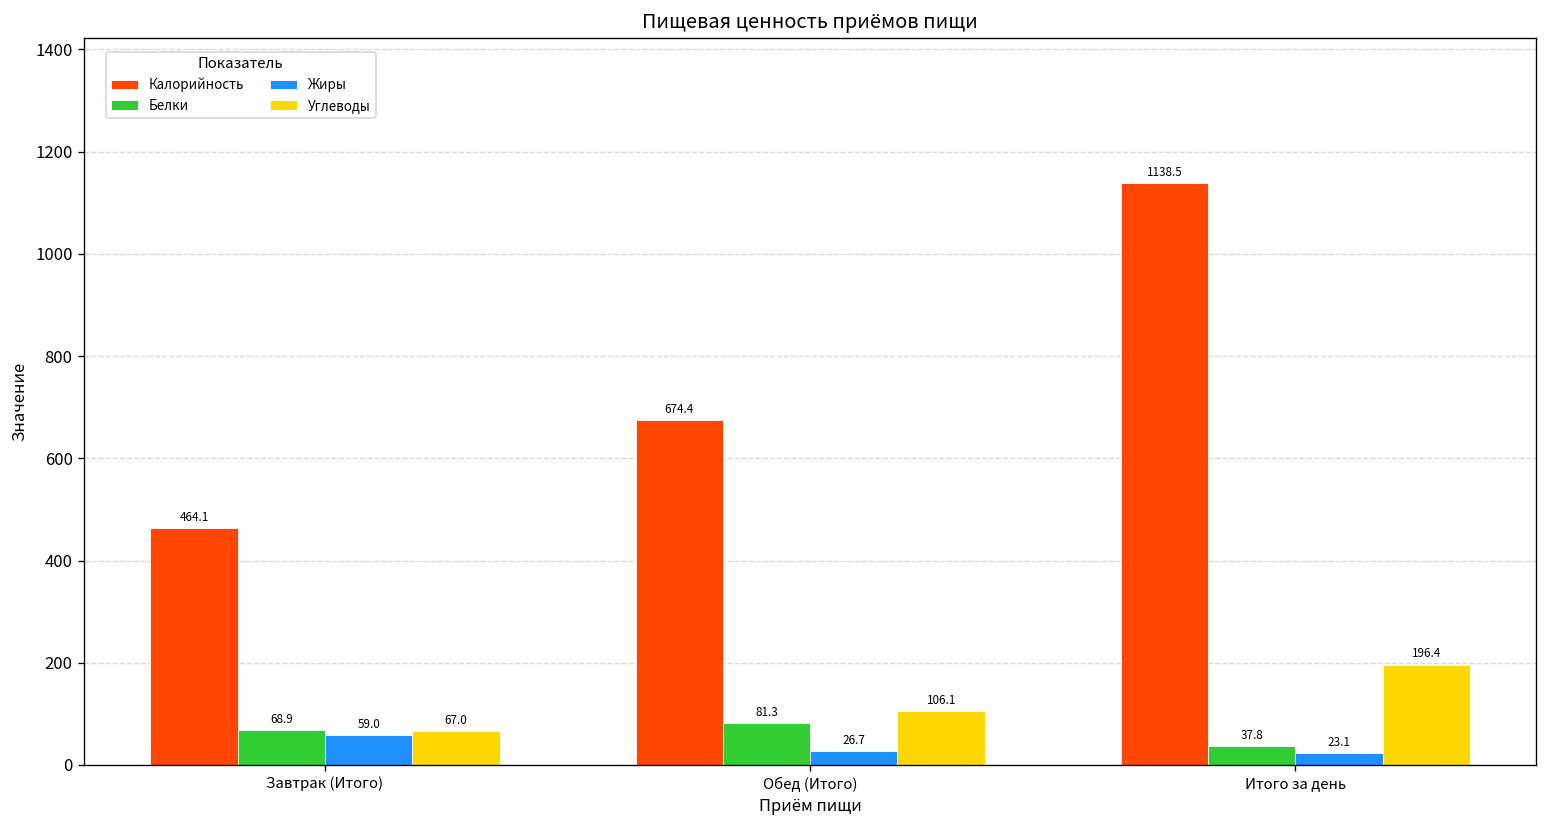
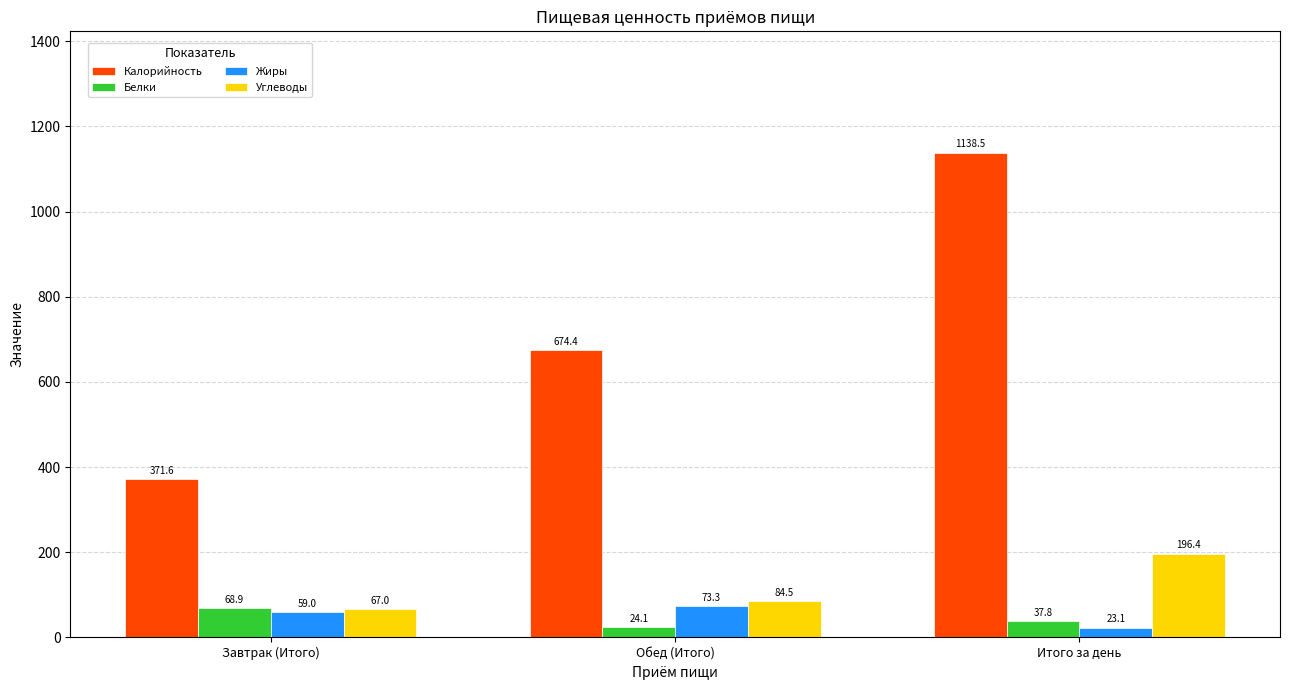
Калорийность, Завтрак (Итого): 464.1 -> 371.6
Белки, Обед (Итого): 81.3 -> 24.1
Жиры, Обед (Итого): 26.7 -> 73.3
Углеводы, Обед (Итого): 106.1 -> 84.5
